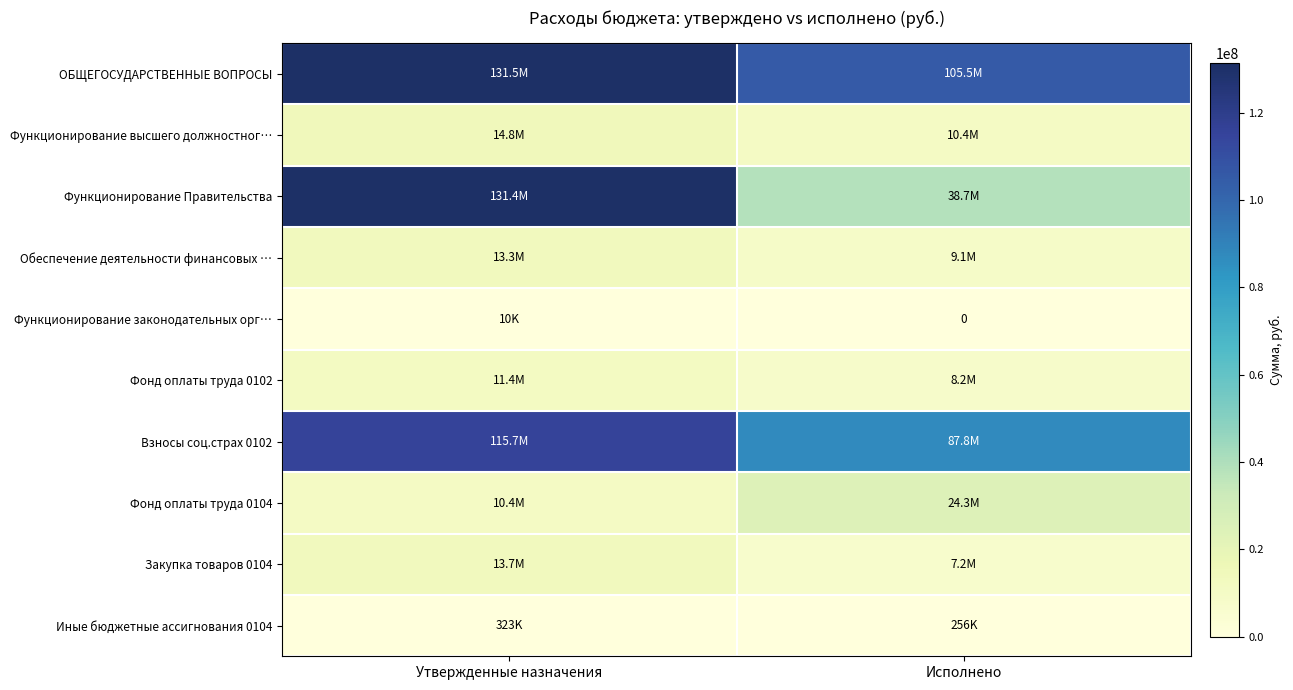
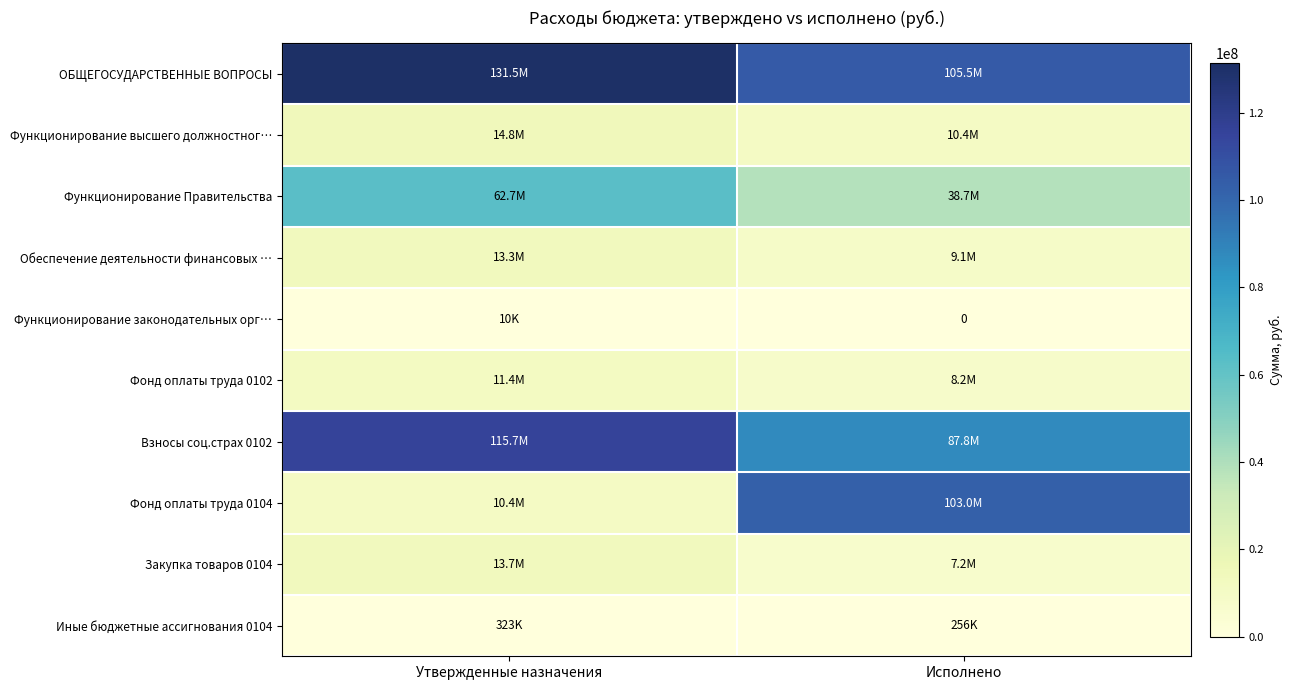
Функционирование Правительства, Утвержденные назначения: 131.4M -> 62.7M
Фонд оплаты труда 0104, Исполнено: 24.3M -> 103.0M
